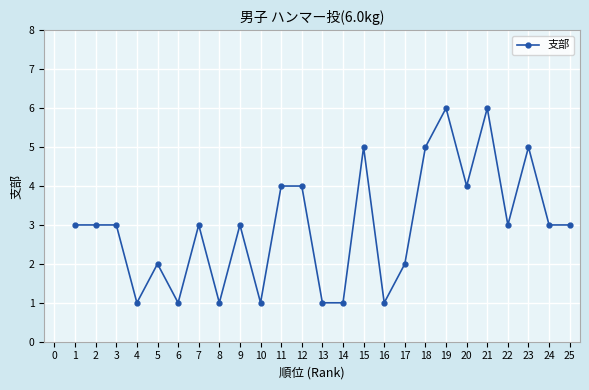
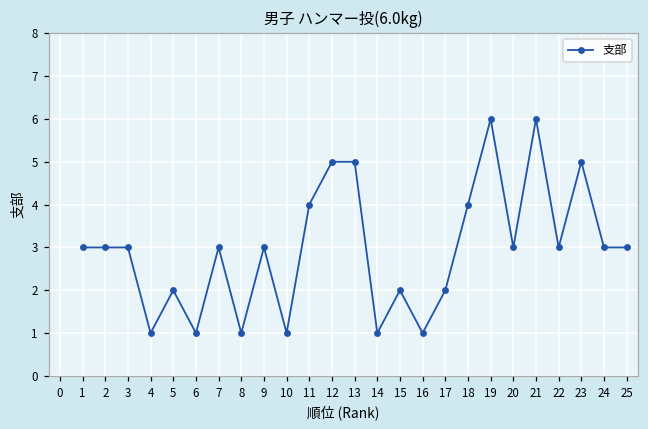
12: 4 -> 5
13: 1 -> 5
15: 5 -> 2
18: 5 -> 4
20: 4 -> 3
